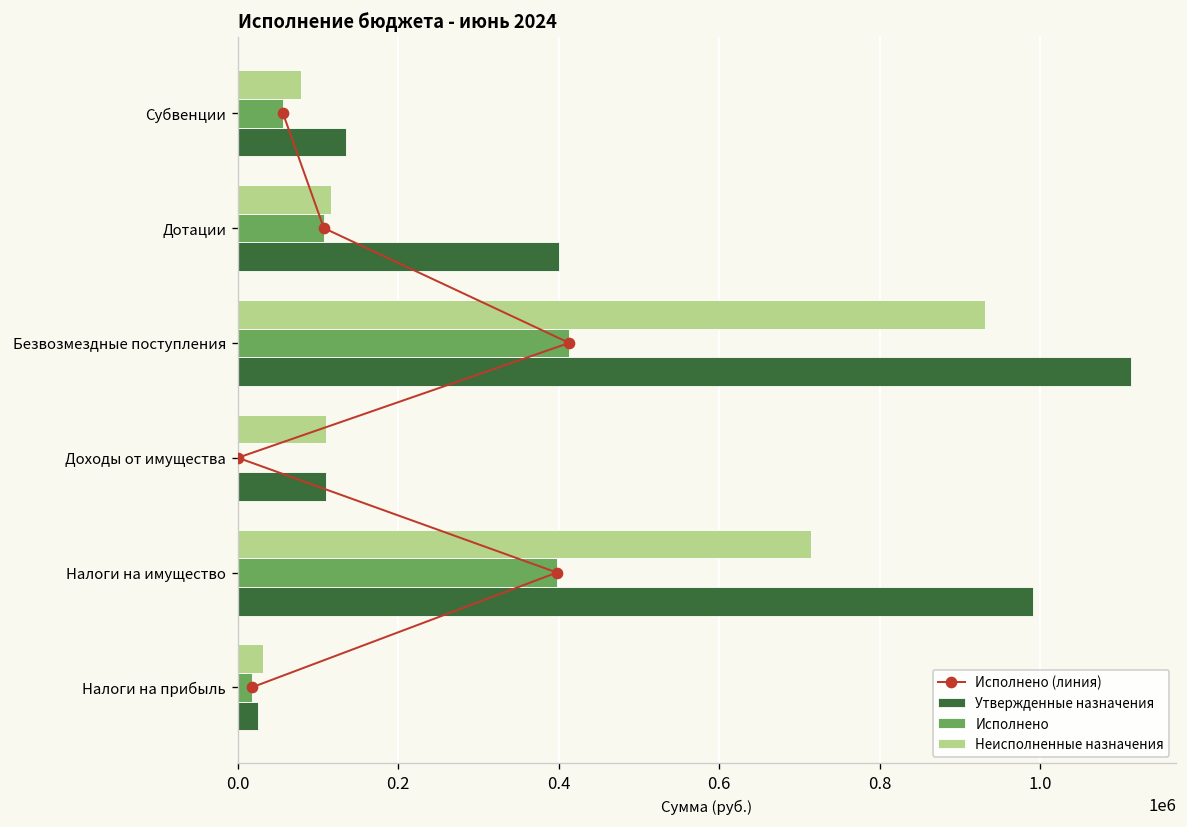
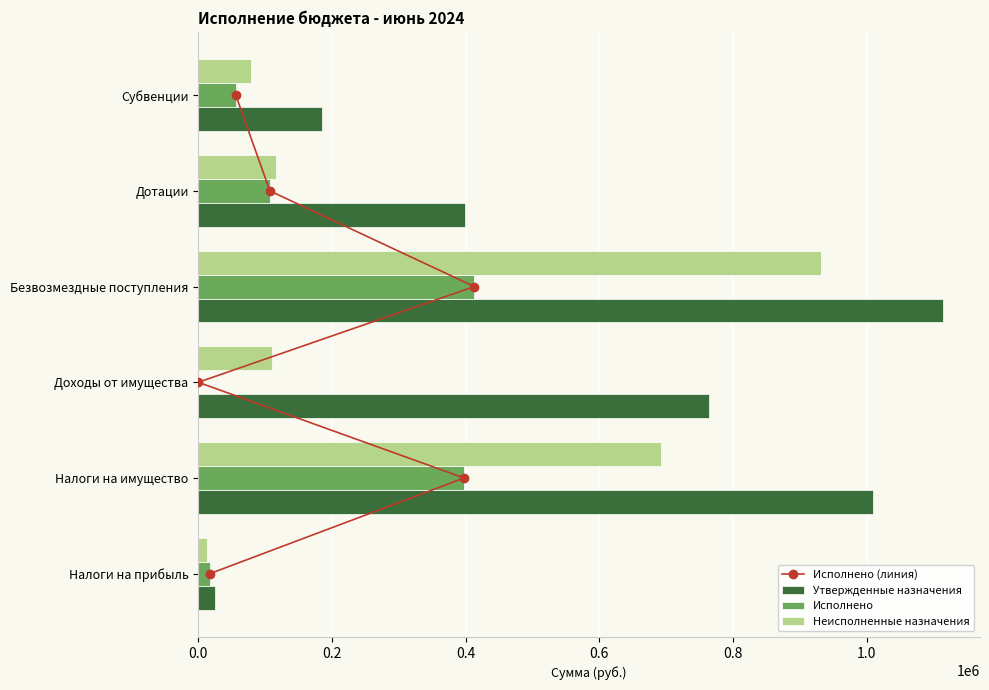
Утвержденные назначения, Субвенции: 130000 -> 180000
Утвержденные назначения, Доходы от имущества: 110000 -> 760000
Неисполненные назначения, Налоги на имущество: 710000 -> 690000
Утвержденные назначения, Налоги на имущество: 990000 -> 1010000
Неисполненные назначения, Налоги на прибыль: 30000 -> 10000
